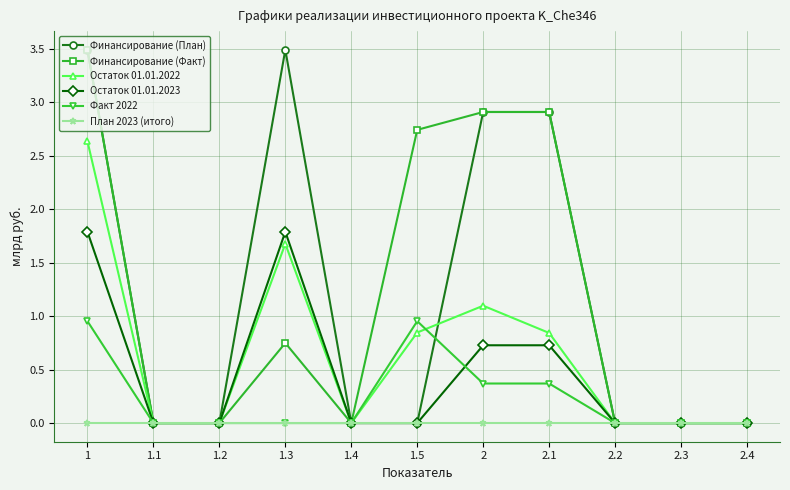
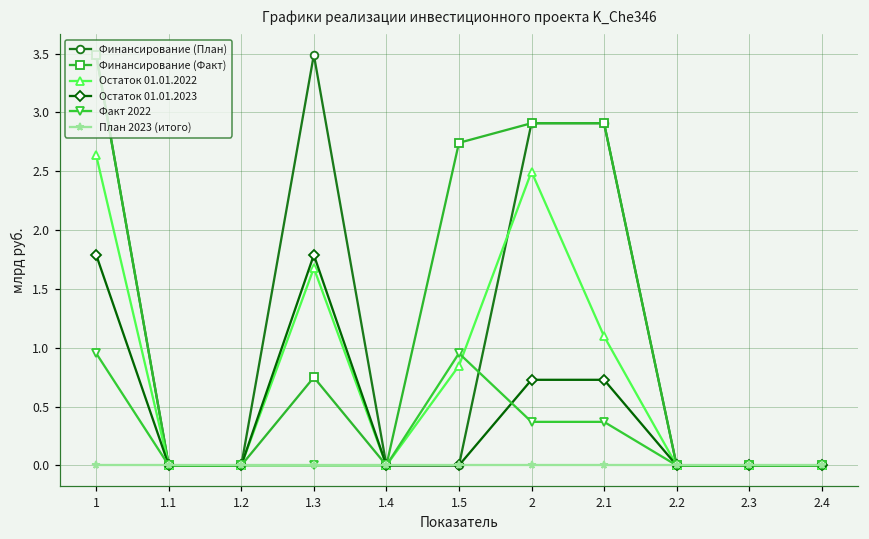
Остаток 01.01.2022, 2: 1.10 -> 2.50
Остаток 01.01.2022, 2.1: 0.84 -> 1.10
